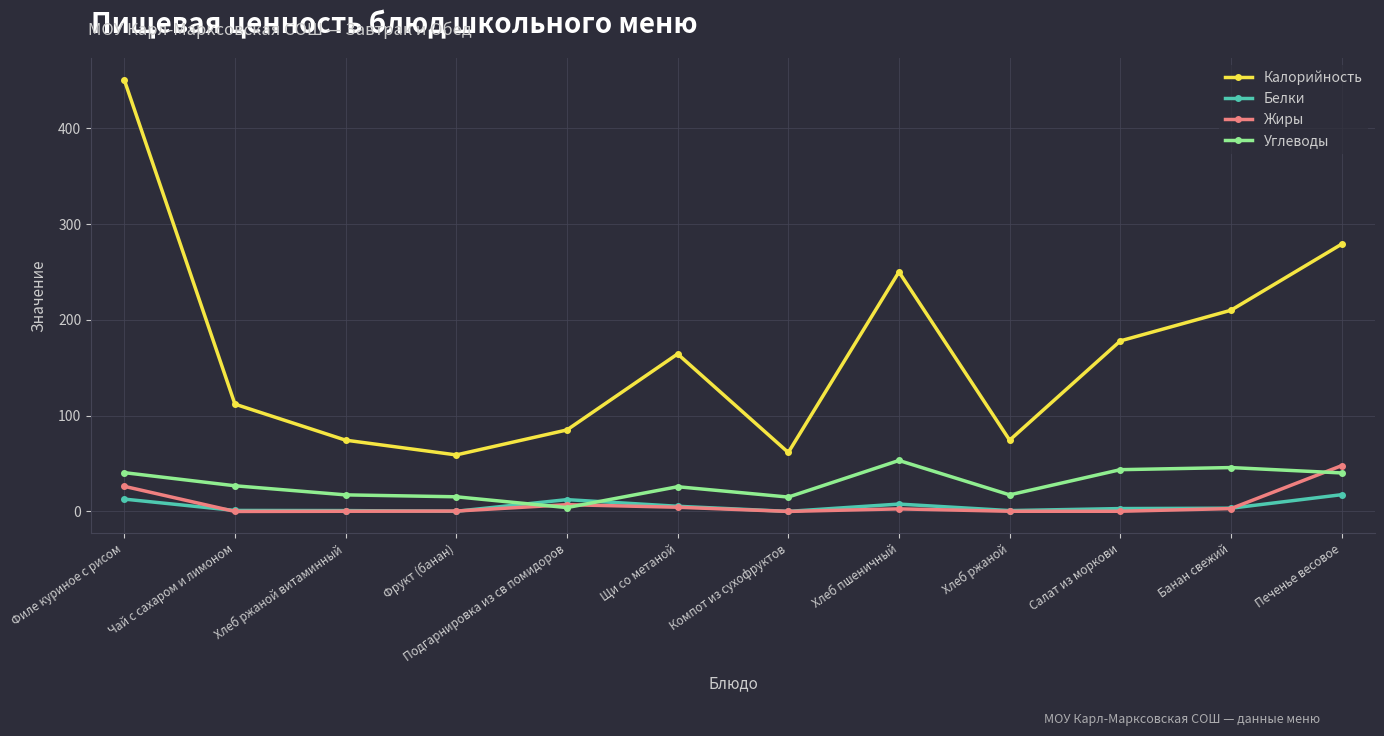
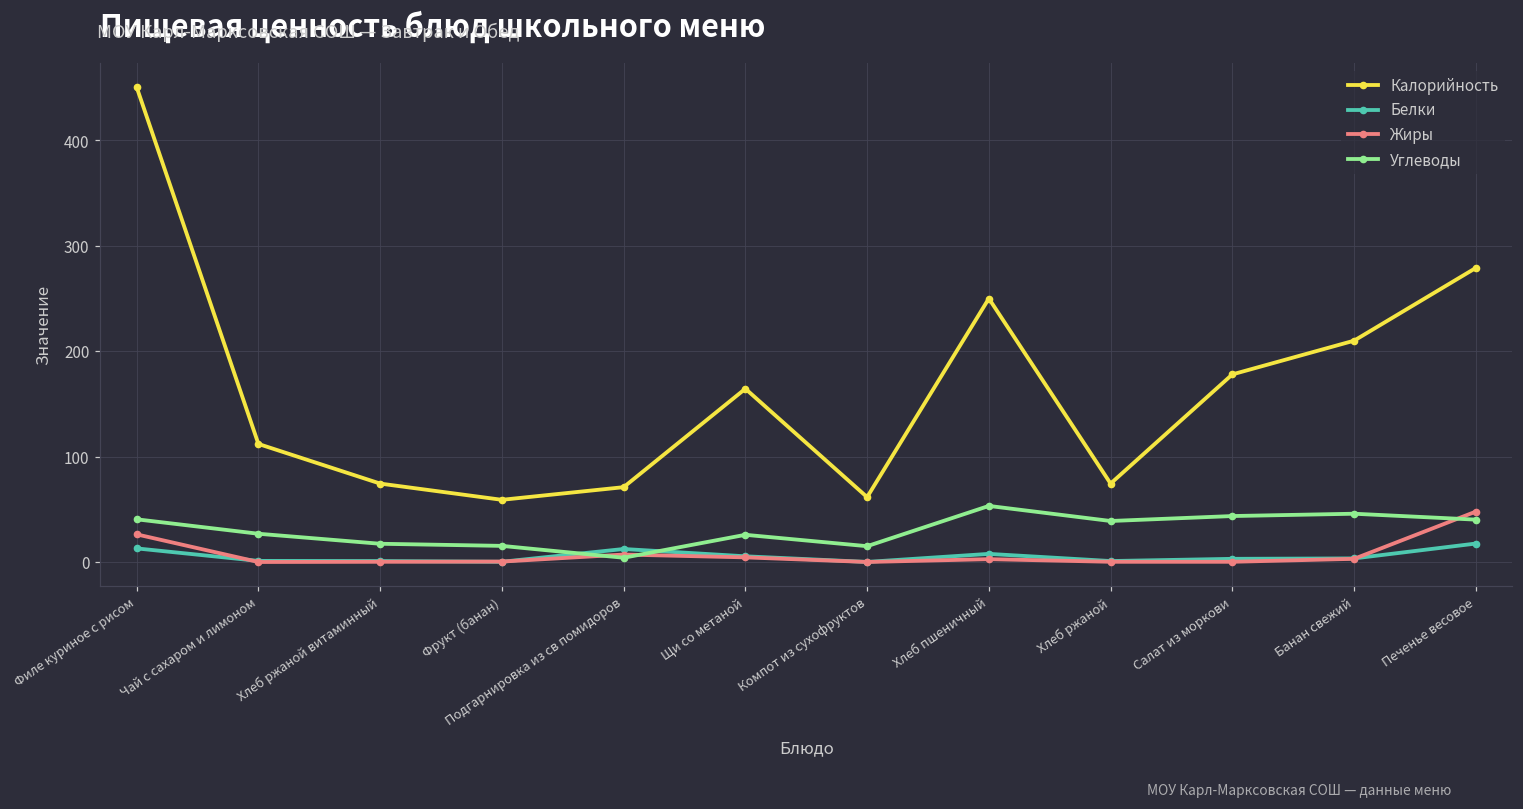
Калорийность, Подгарнировка из св помидоров: 90 -> 70
Углеводы, Хлеб ржаной: 20 -> 40
